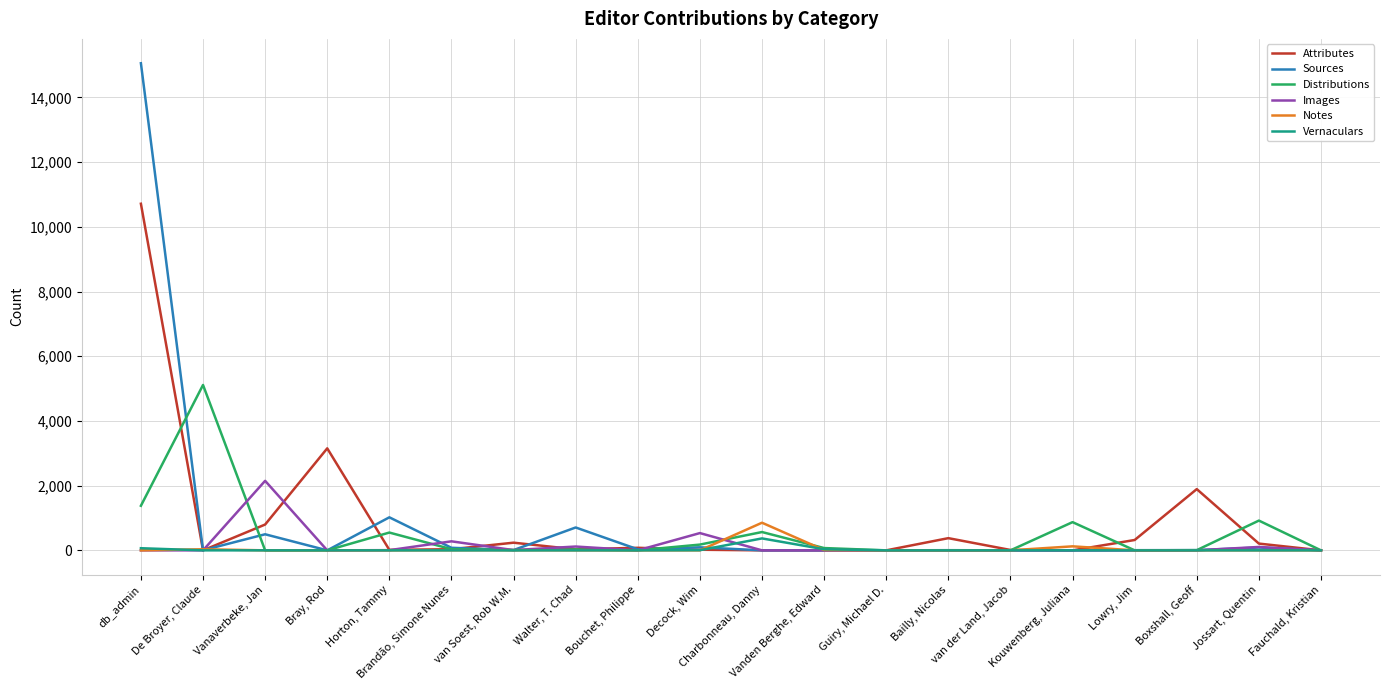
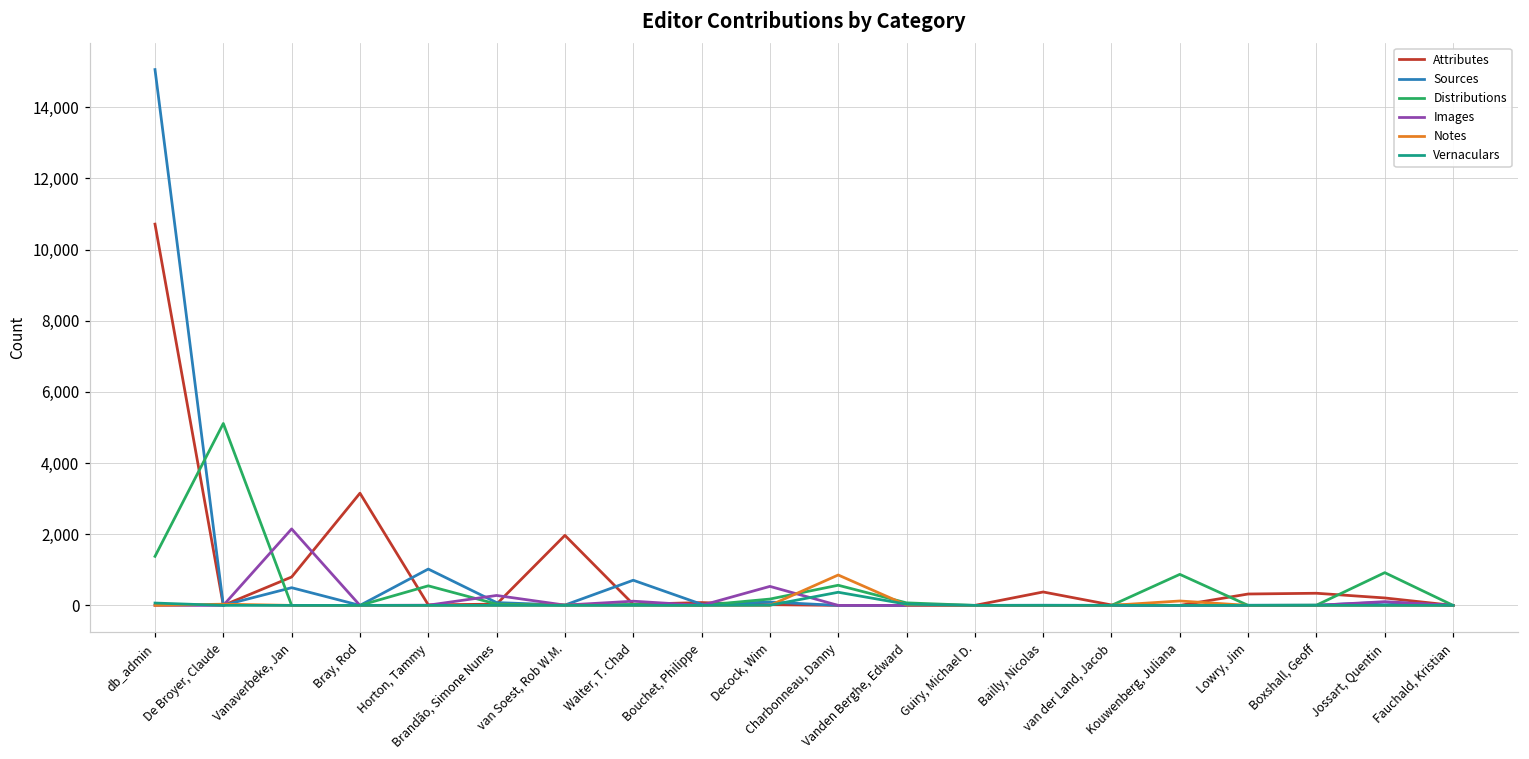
Attributes, van Soest, Rob W.M.: 200 -> 2,000
Attributes, Boxshall, Geoff: 1,900 -> 300
